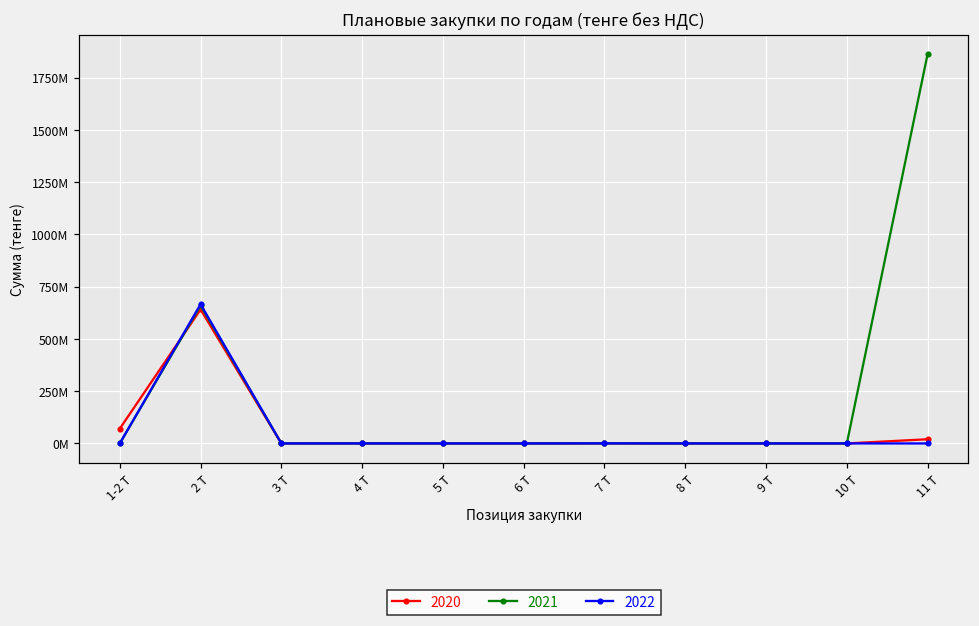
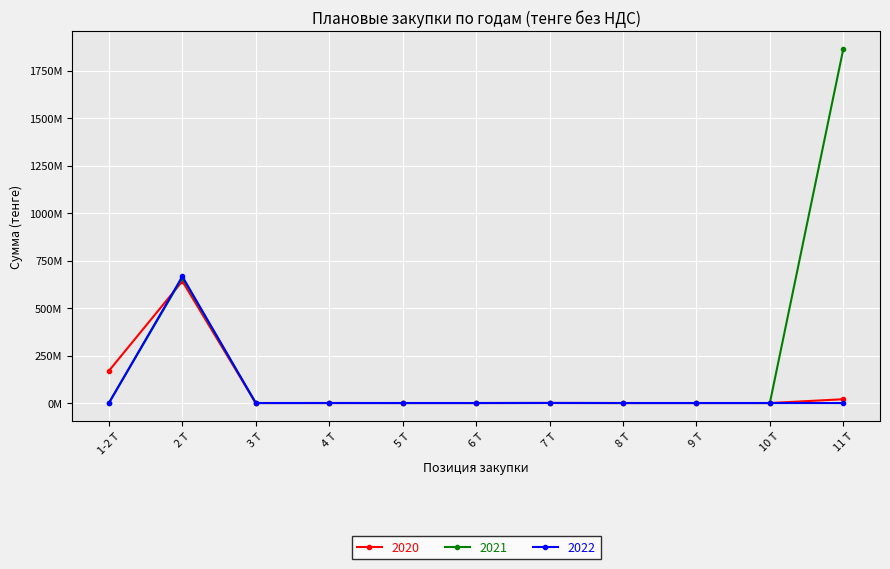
2020, 1-2 Т: 70000000 -> 170000000
